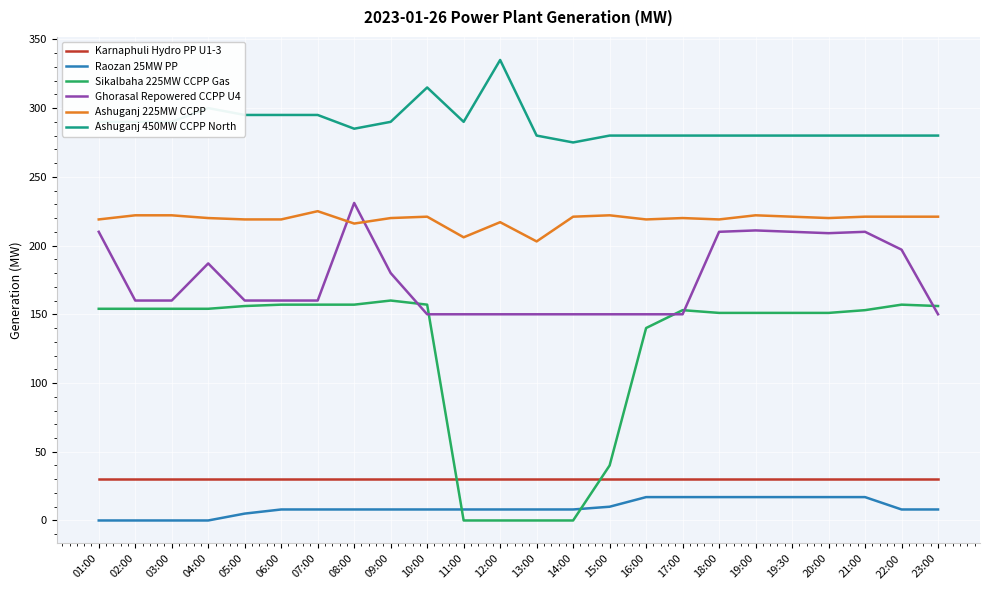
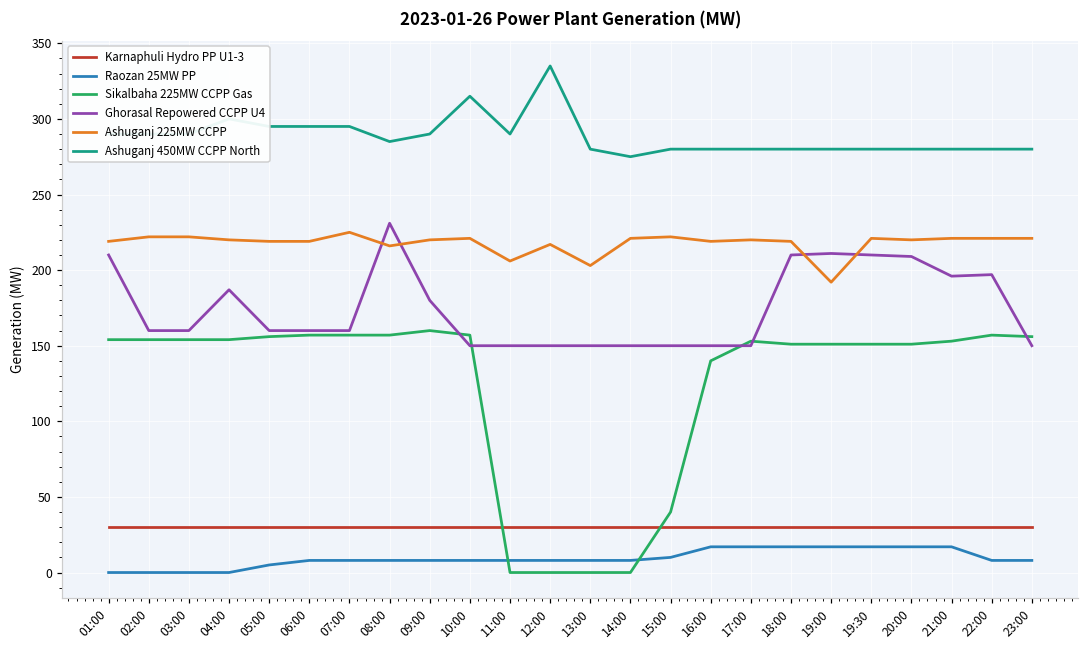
Ashuganj 225MW CCPP, 19:00: 222 -> 192
Ghorasal Repowered CCPP U4, 21:00: 210 -> 196
